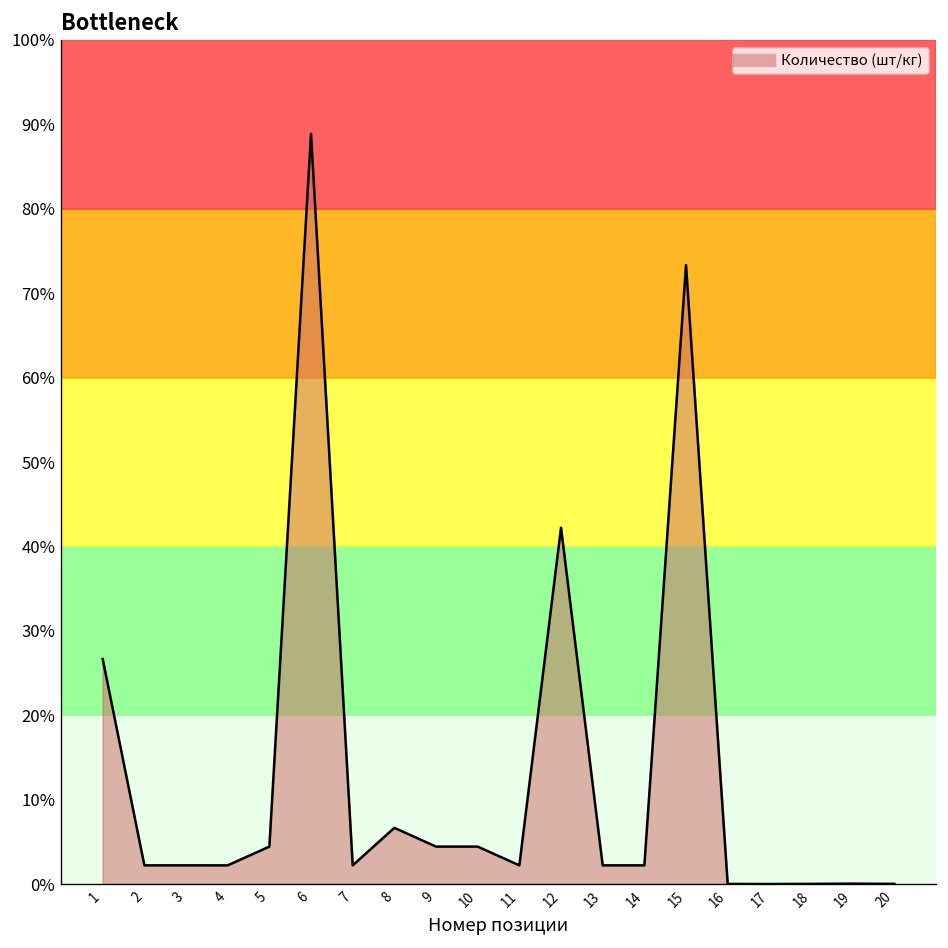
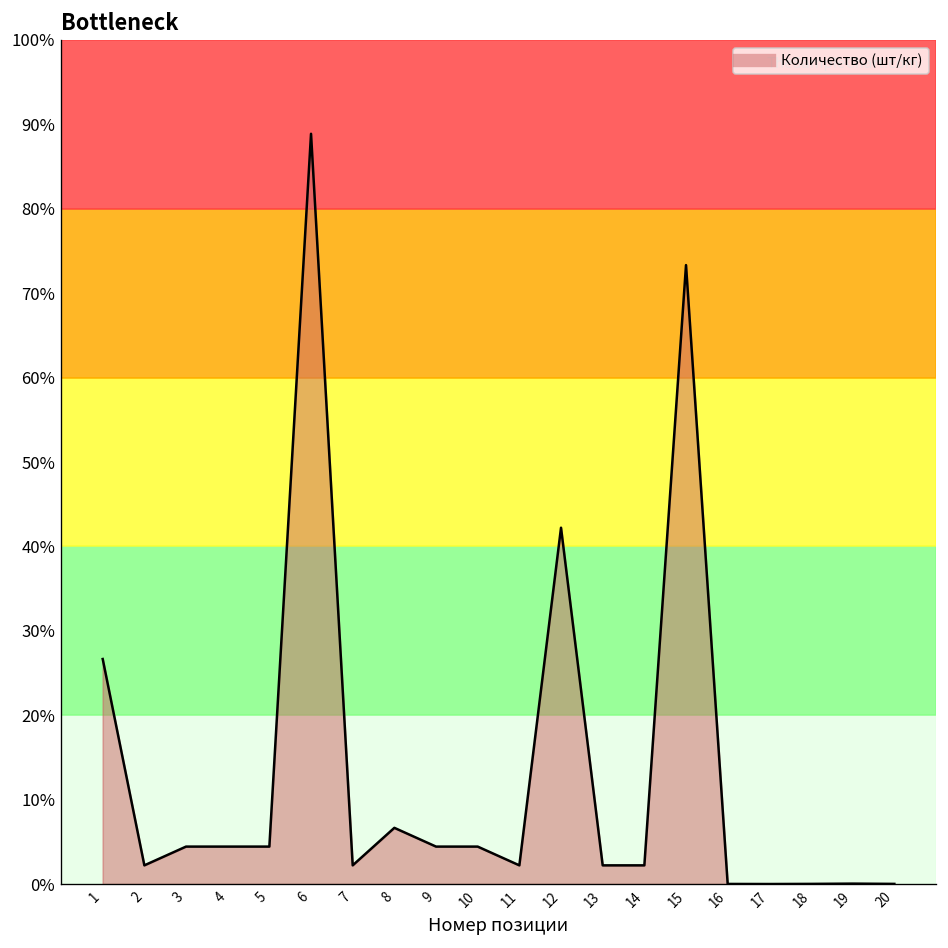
3: 2% -> 4%
4: 2% -> 4%
